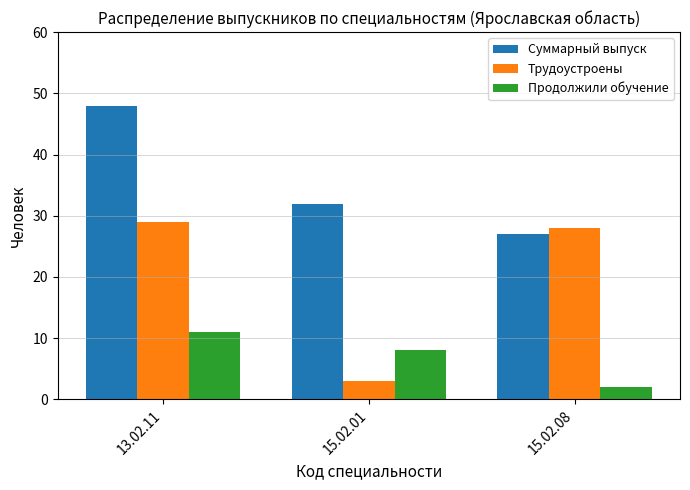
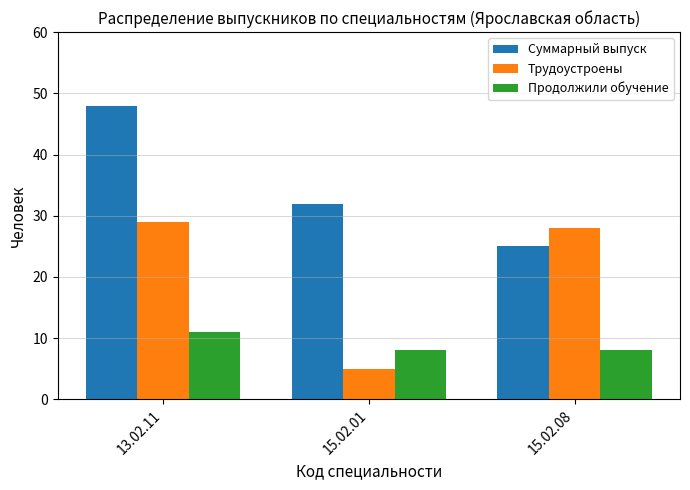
Трудоустроены, 15.02.01: 3 -> 5
Суммарный выпуск, 15.02.08: 27 -> 25
Продолжили обучение, 15.02.08: 2 -> 8
